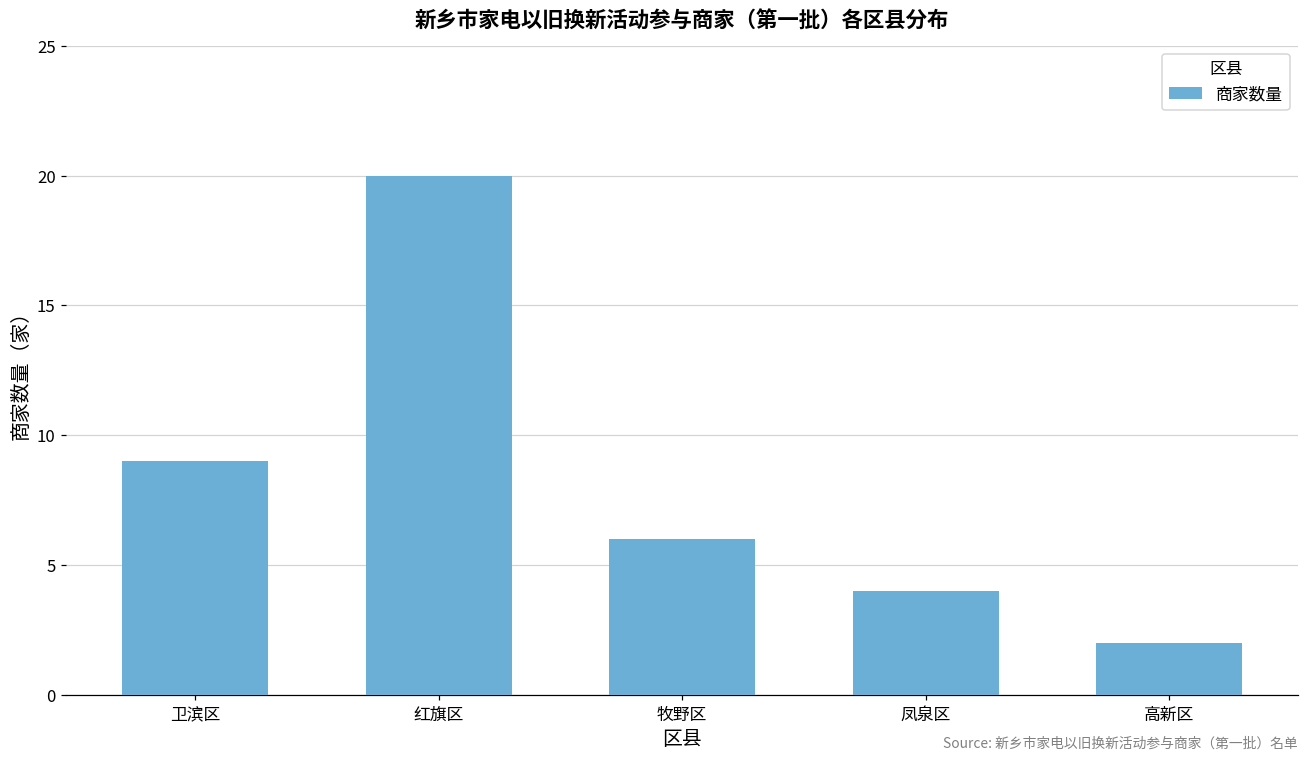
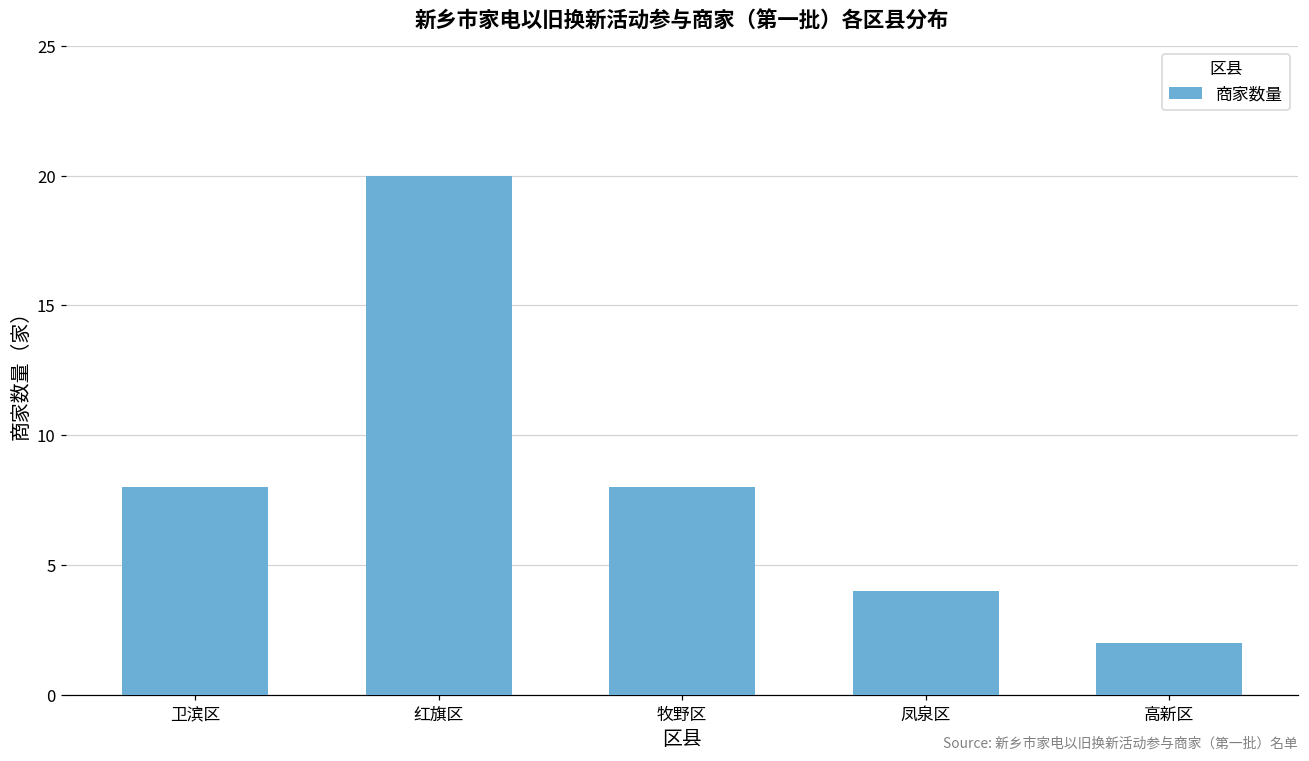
卫滨区: 9 -> 8
牧野区: 6 -> 8
